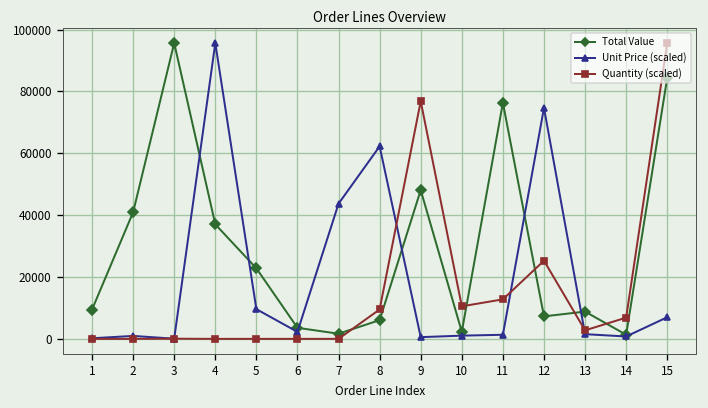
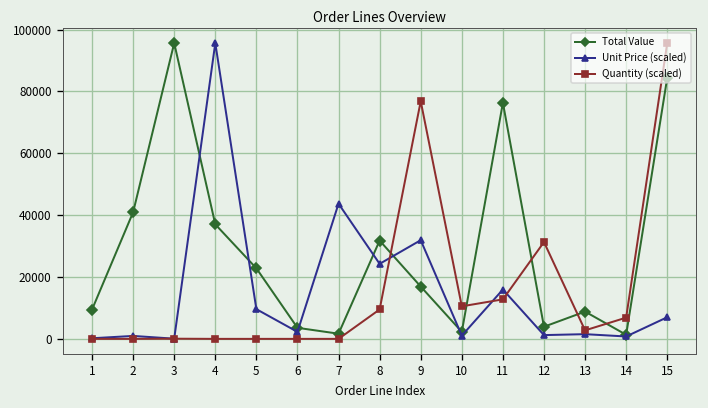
Total Value, 8: 6000 -> 32000
Unit Price (scaled), 8: 62000 -> 24000
Total Value, 9: 48000 -> 17000
Unit Price (scaled), 9: 1000 -> 32000
Unit Price (scaled), 11: 1000 -> 16000
Total Value, 12: 7000 -> 4000
Unit Price (scaled), 12: 75000 -> 1000
Quantity (scaled), 12: 25000 -> 31000
